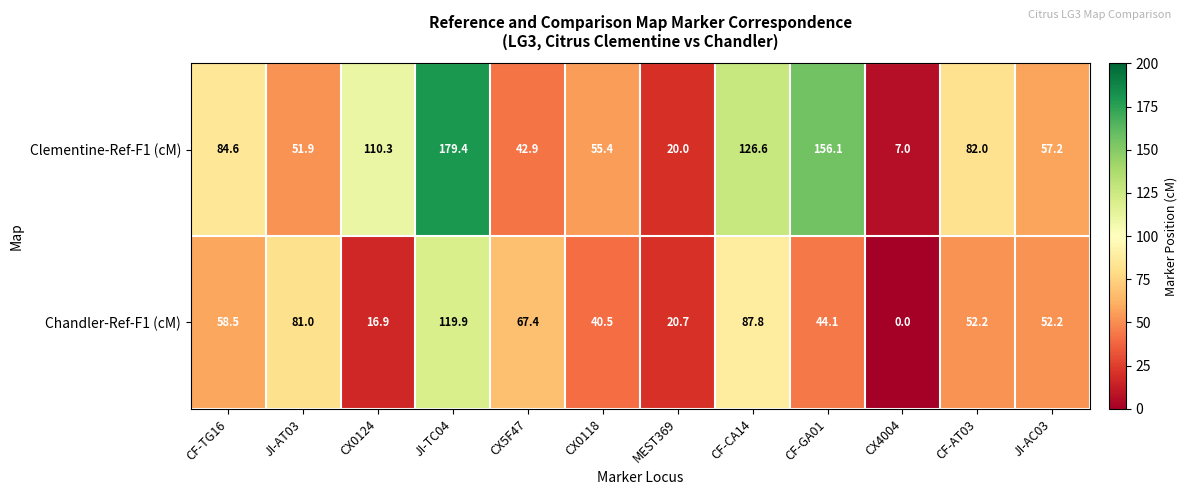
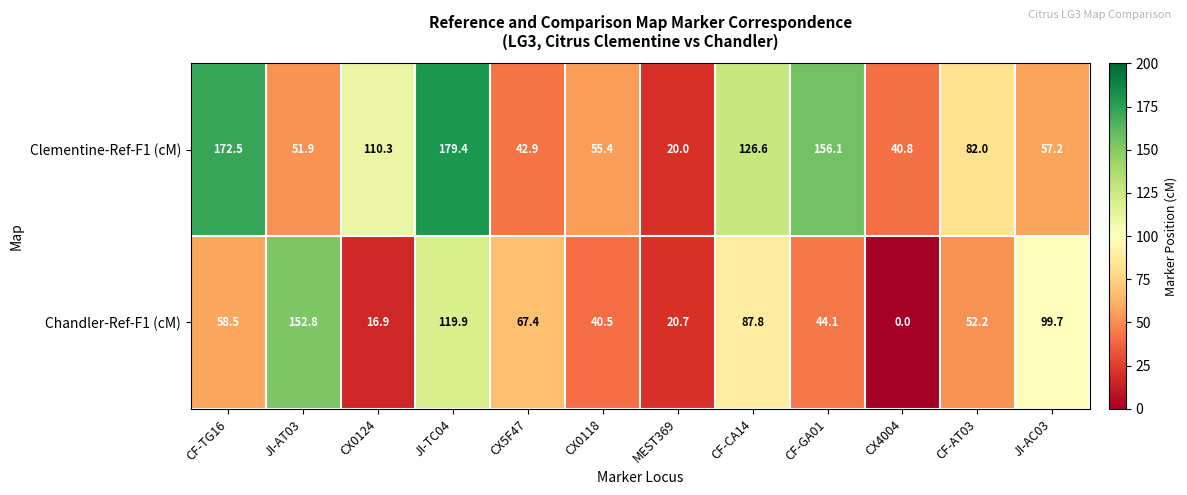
Clementine-Ref-F1 (cM), CF-TG16: 84.6 -> 172.5
Clementine-Ref-F1 (cM), CX4004: 7.0 -> 40.8
Chandler-Ref-F1 (cM), JI-AT03: 81.0 -> 152.8
Chandler-Ref-F1 (cM), JI-AC03: 52.2 -> 99.7
